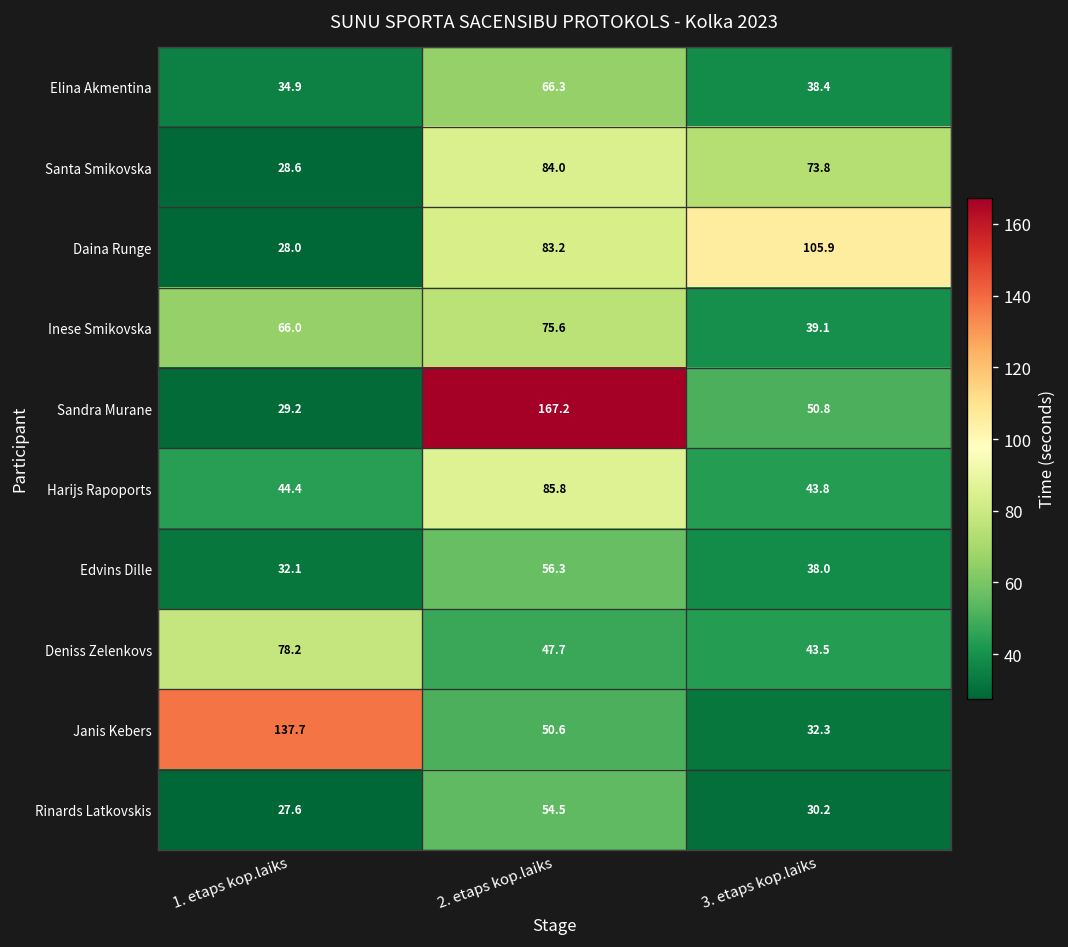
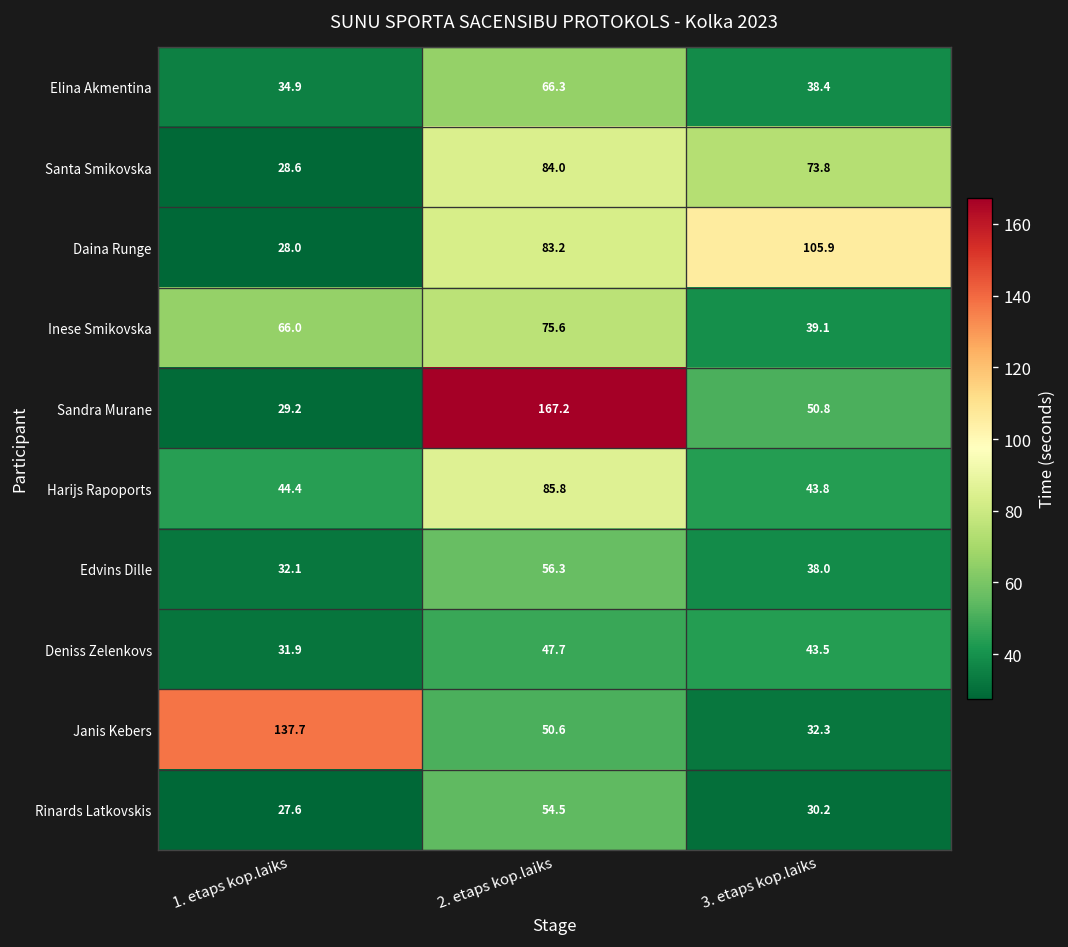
Deniss Zelenkovs, 1. etaps kop.laiks: 78.2 -> 31.9
